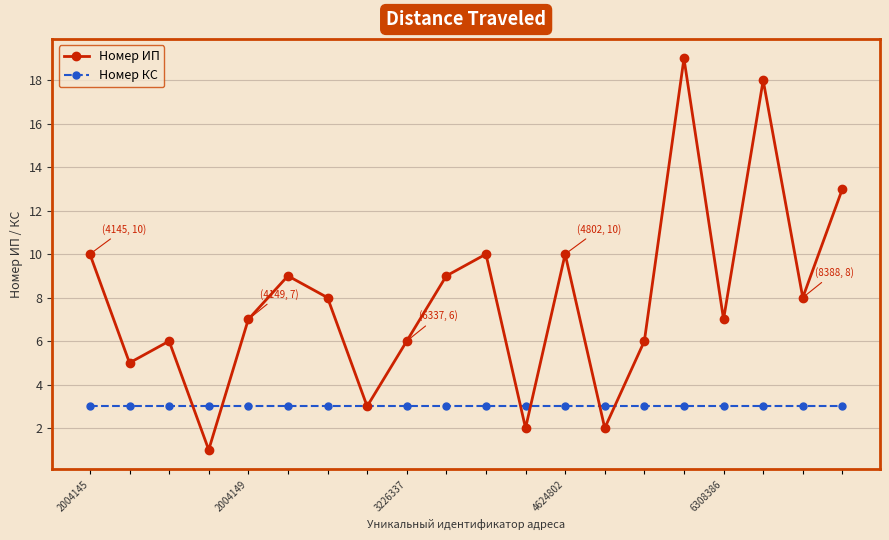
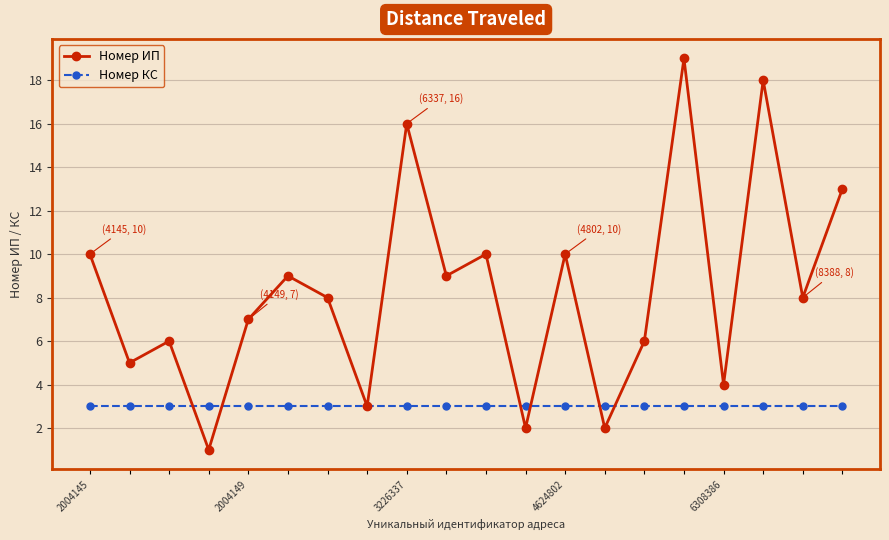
Номер ИП, 3226337: 6 -> 16
Номер ИП, 6308386: 7 -> 4
